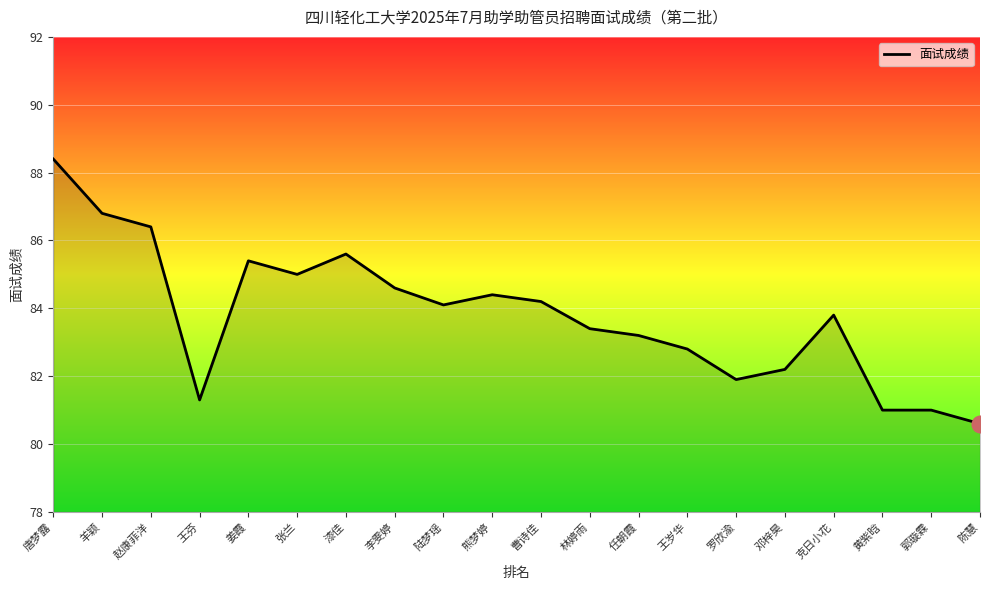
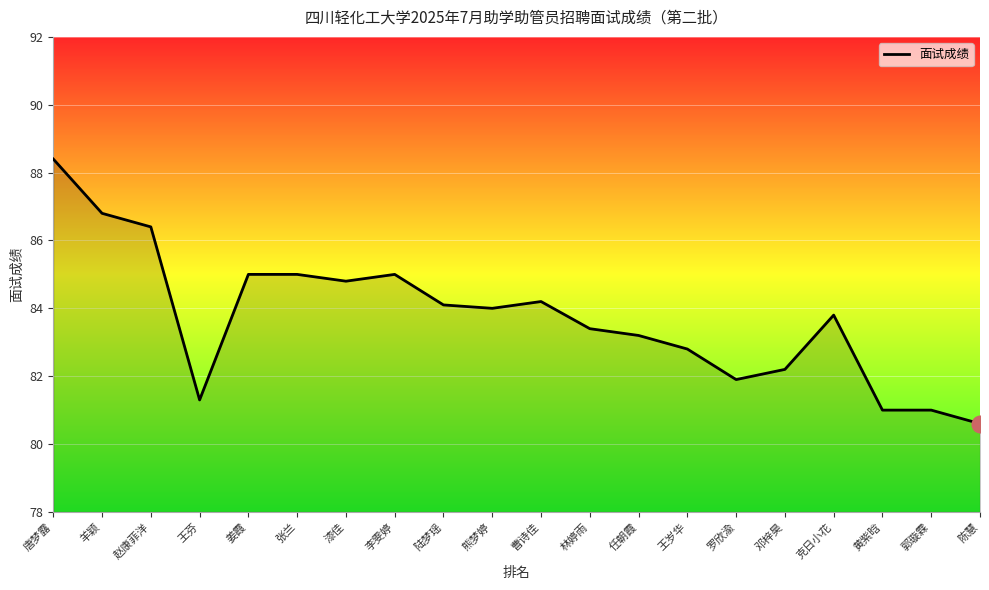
面试成绩, 姜霞: 85.4 -> 85.0
面试成绩, 漆佳: 85.6 -> 84.8
面试成绩, 李雯婷: 84.6 -> 85.0
面试成绩, 熊梦婷: 84.4 -> 84.0
